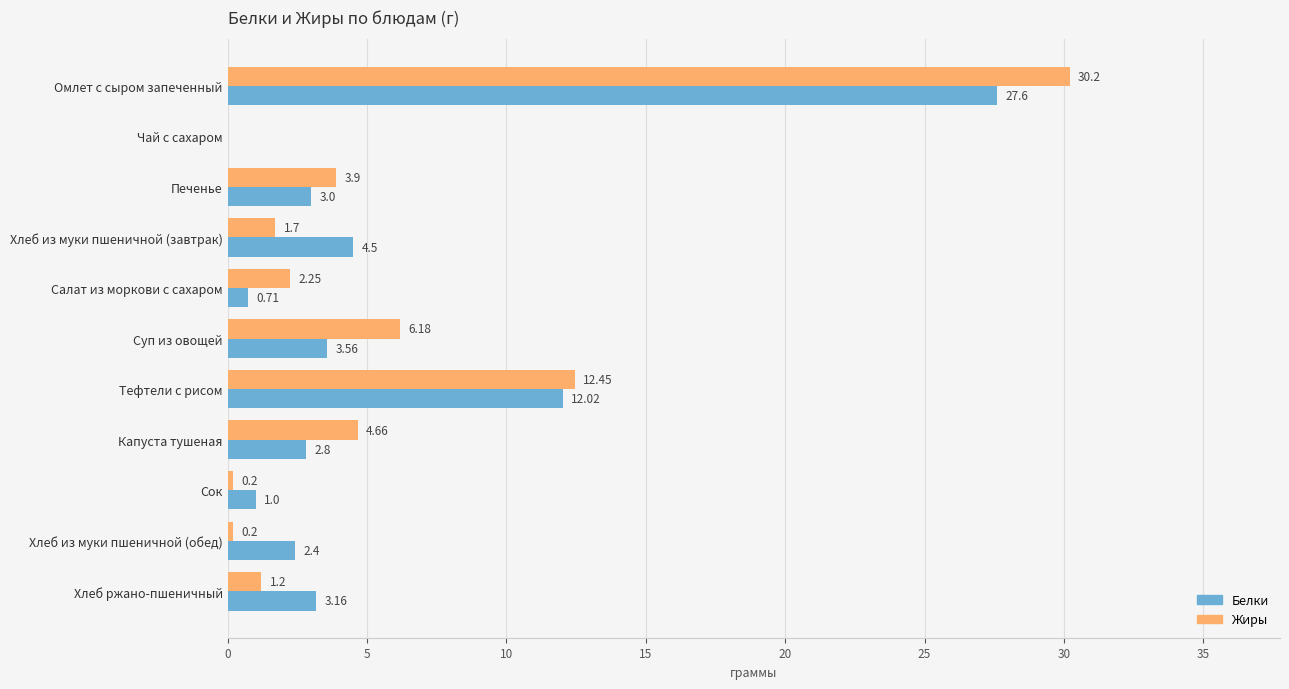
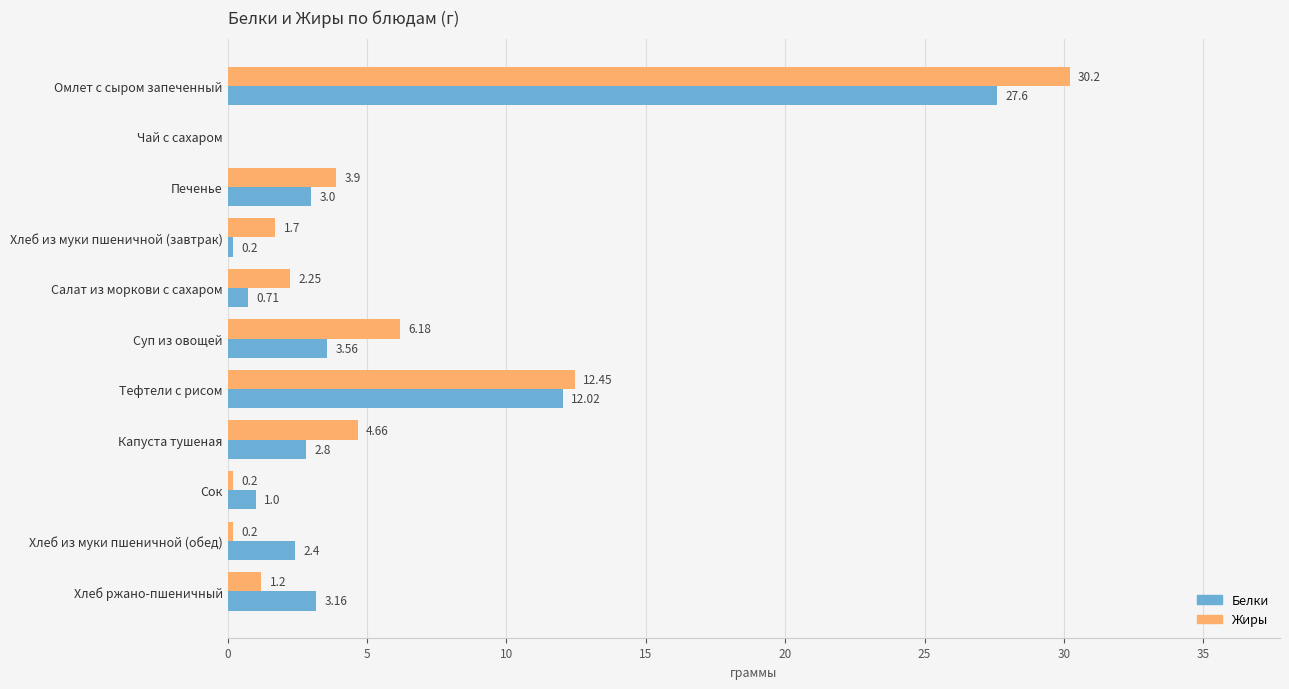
Белки, Хлеб из муки пшеничной (завтрак): 4.5 -> 0.2
